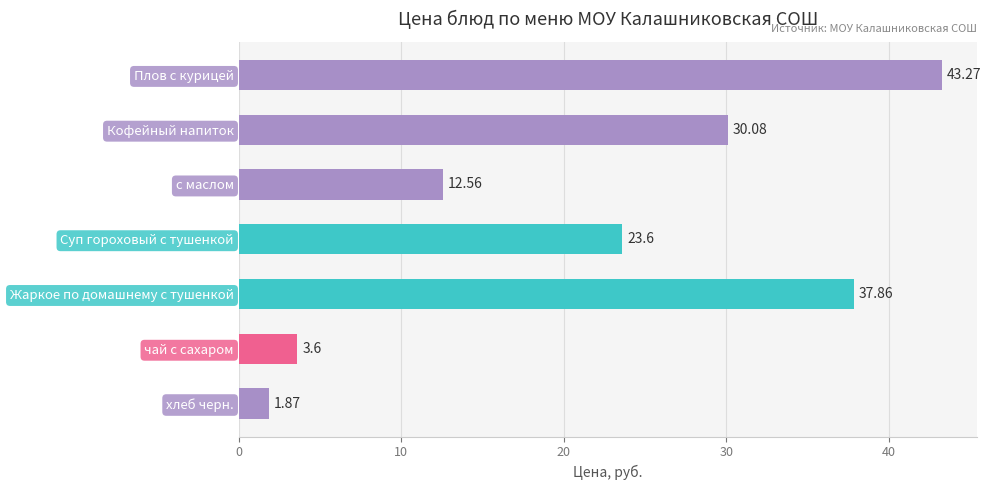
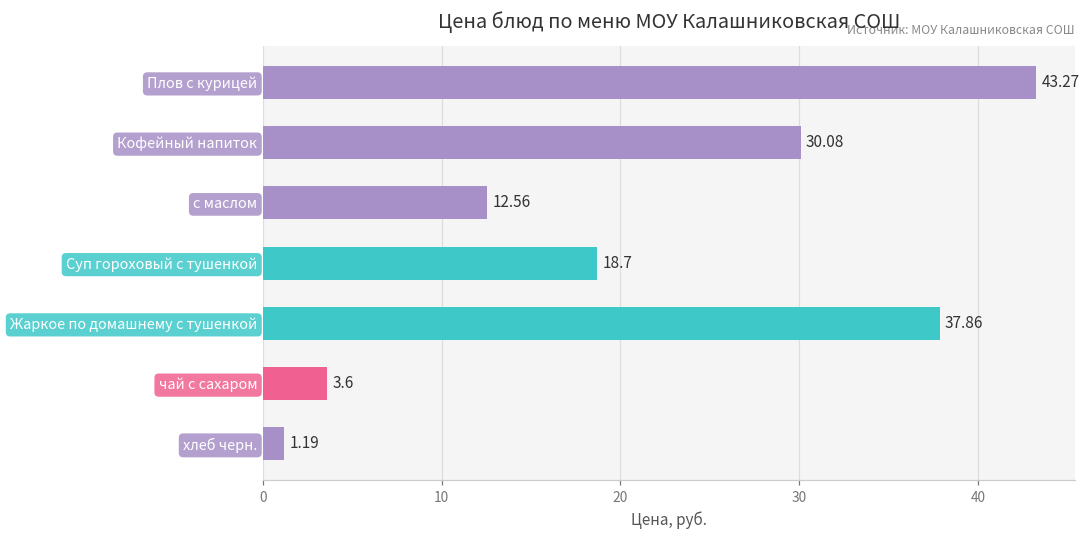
Суп гороховый с тушенкой: 23.6 -> 18.7
хлеб черн.: 1.87 -> 1.19
